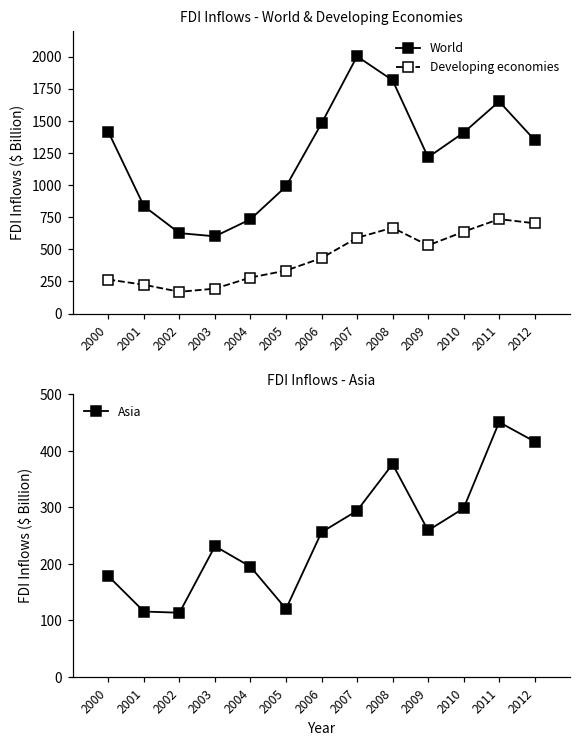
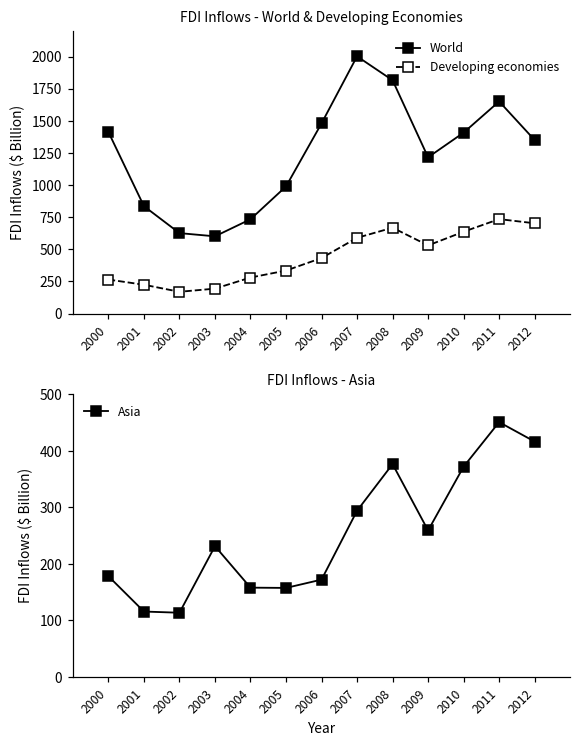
FDI Inflows - Asia, 2004: 190 -> 160
FDI Inflows - Asia, 2005: 120 -> 160
FDI Inflows - Asia, 2006: 260 -> 170
FDI Inflows - Asia, 2010: 300 -> 370
